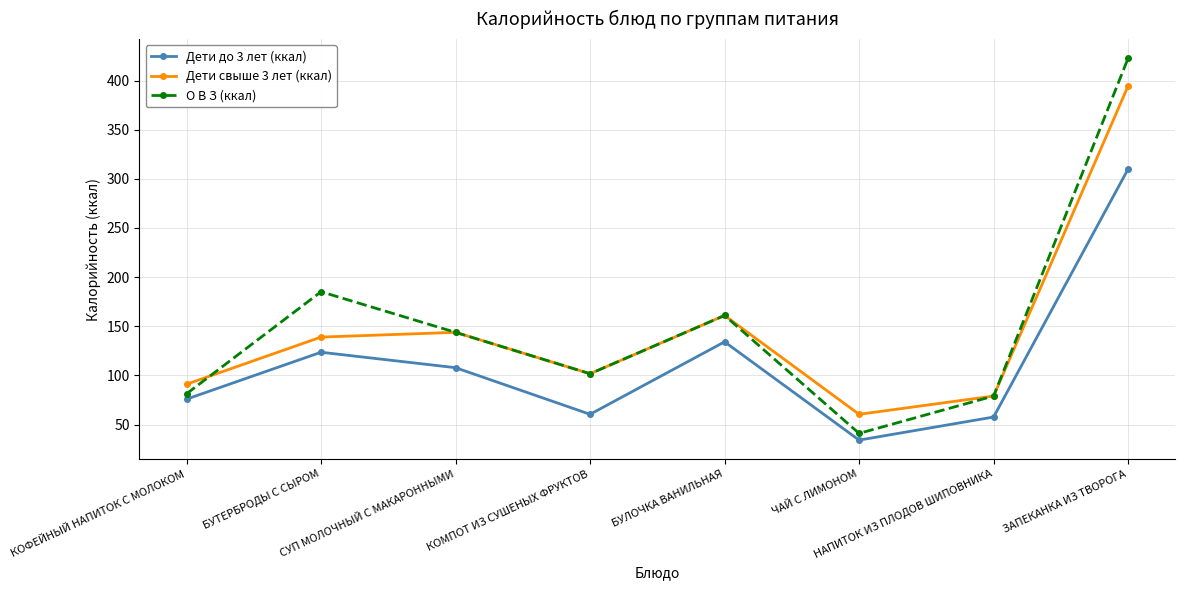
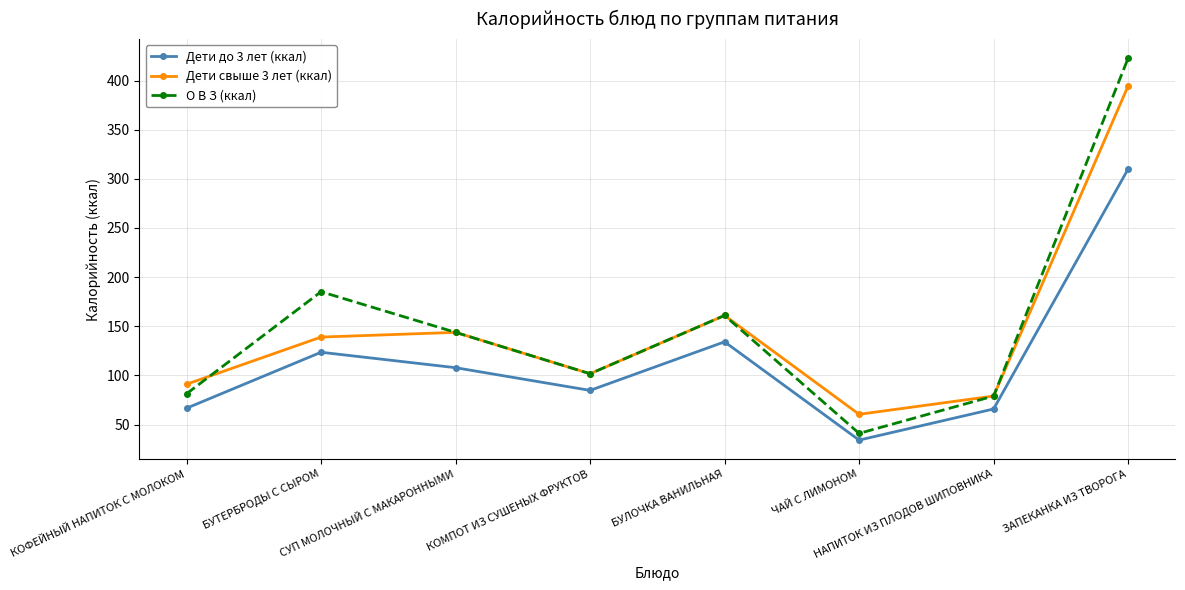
Дети до 3 лет (ккал), КОФЕЙНЫЙ НАПИТОК С МОЛОКОМ: 80 -> 70
Дети до 3 лет (ккал), КОМПОТ ИЗ СУШЕНЫХ ФРУКТОВ: 60 -> 80
Дети до 3 лет (ккал), НАПИТОК ИЗ ПЛОДОВ ШИПОВНИКА: 60 -> 70
